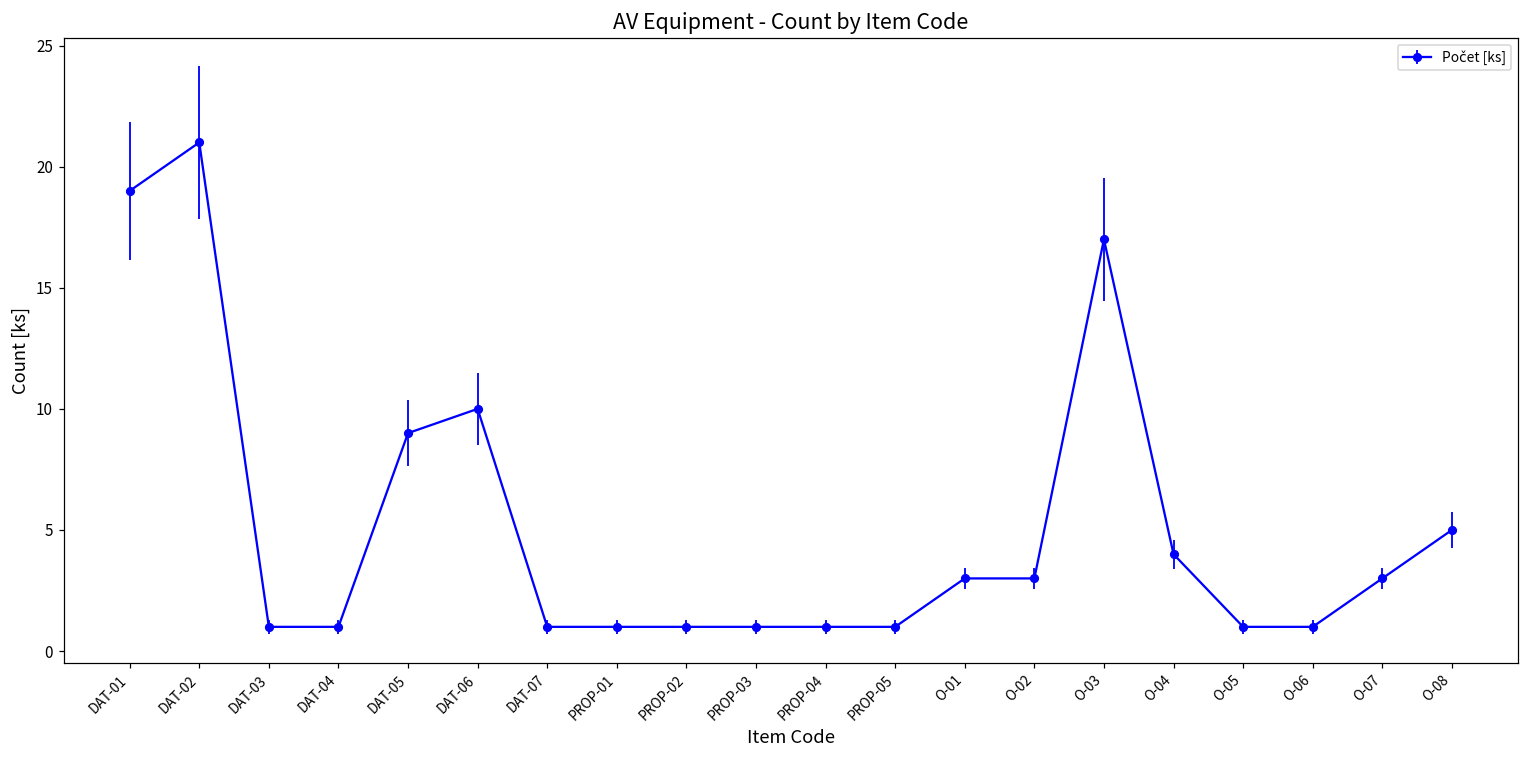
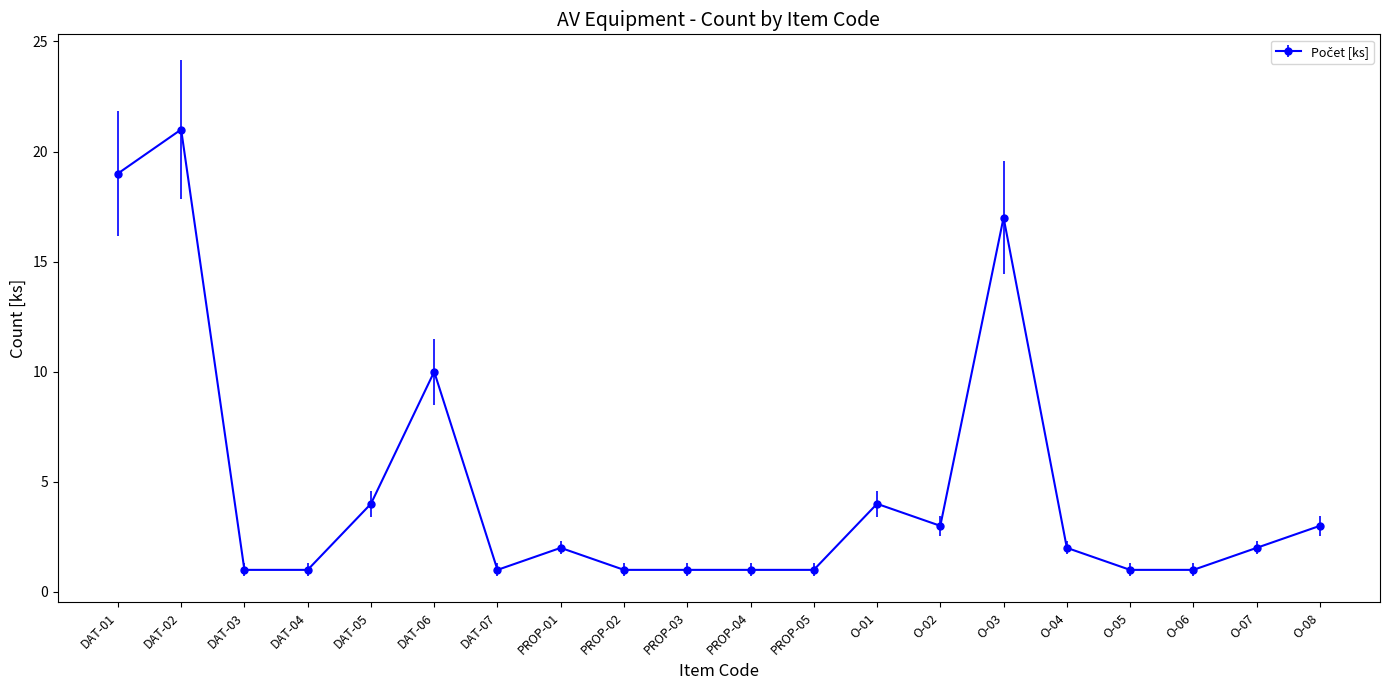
DAT-05: 9 -> 4
PROP-01: 1 -> 2
O-01: 3 -> 4
O-04: 4 -> 2
O-07: 3 -> 2
O-08: 5 -> 3
